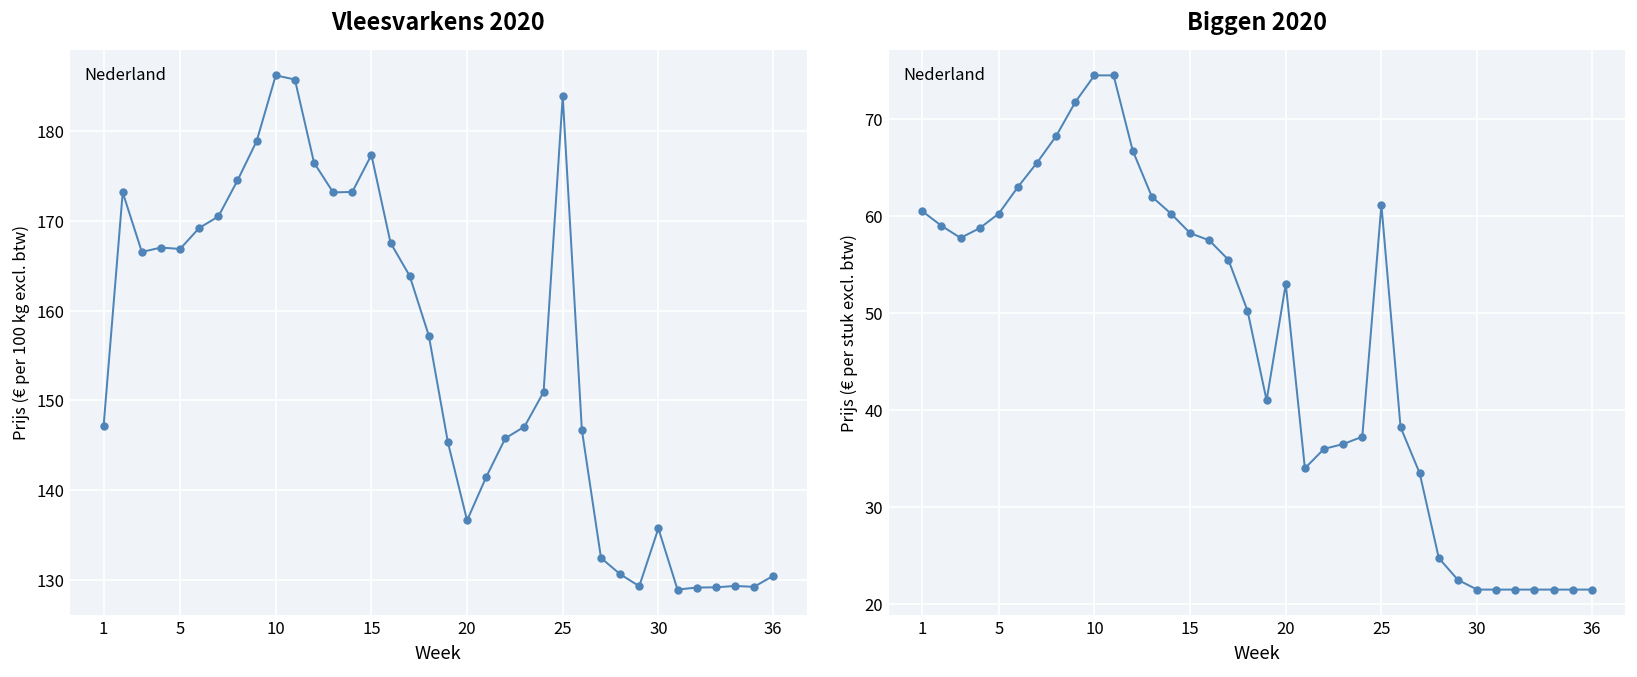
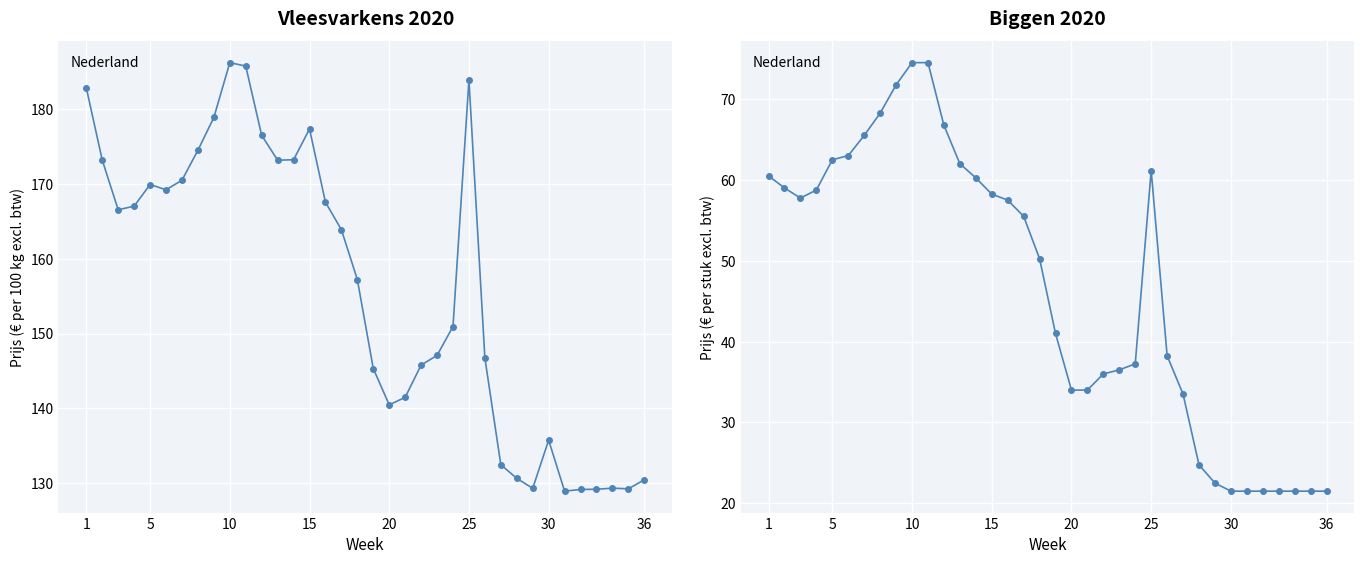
Vleesvarkens 2020, 1: 147 -> 183
Vleesvarkens 2020, 5: 167 -> 170
Vleesvarkens 2020, 20: 137 -> 140
Biggen 2020, 5: 60 -> 62
Biggen 2020, 20: 53 -> 34
